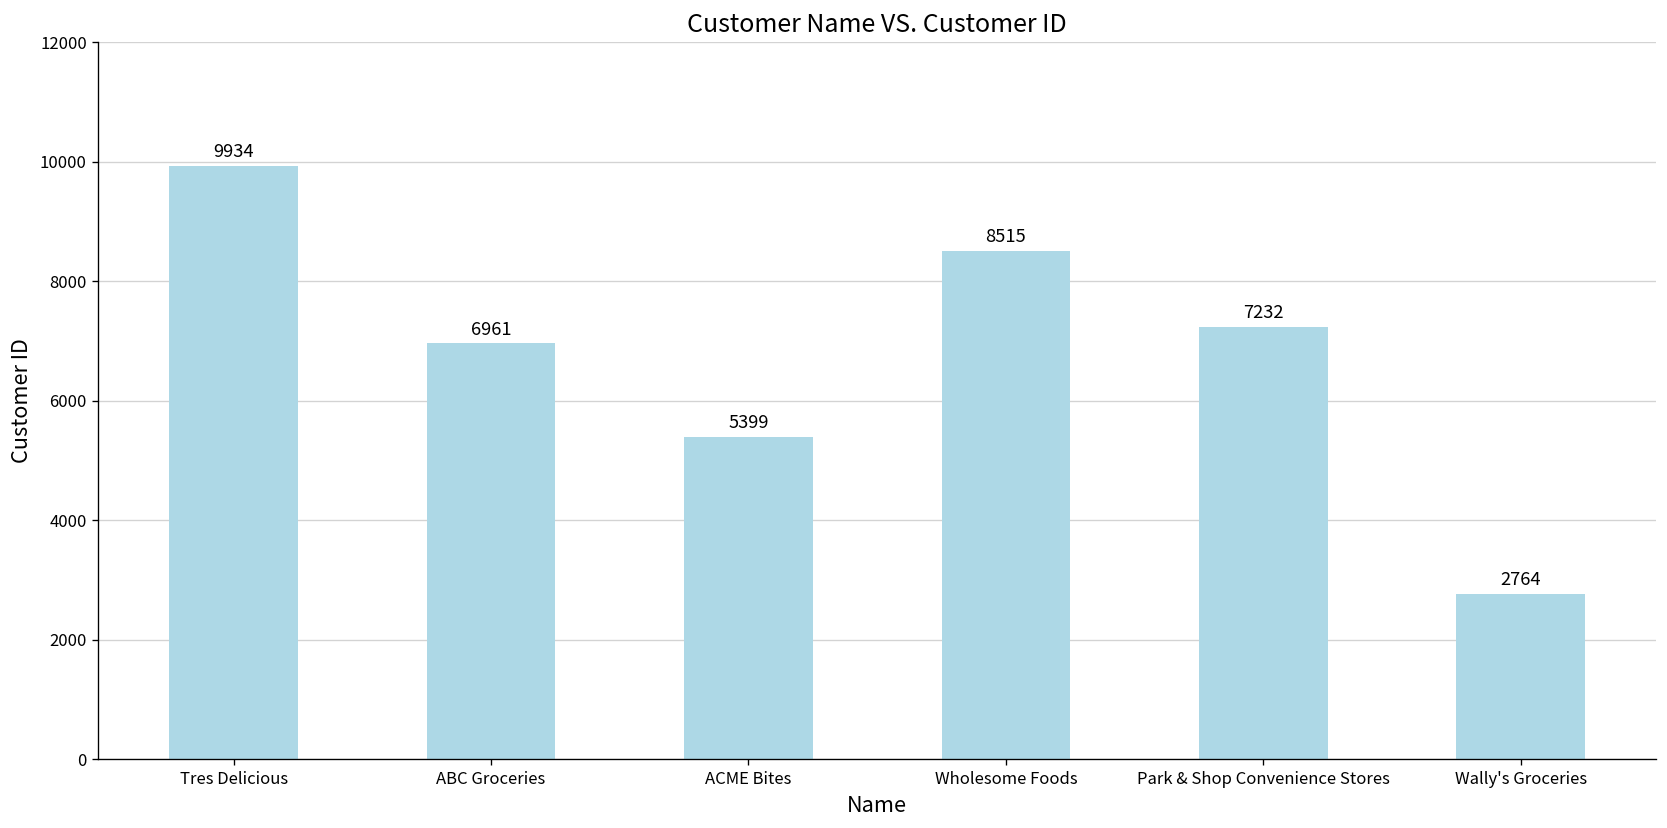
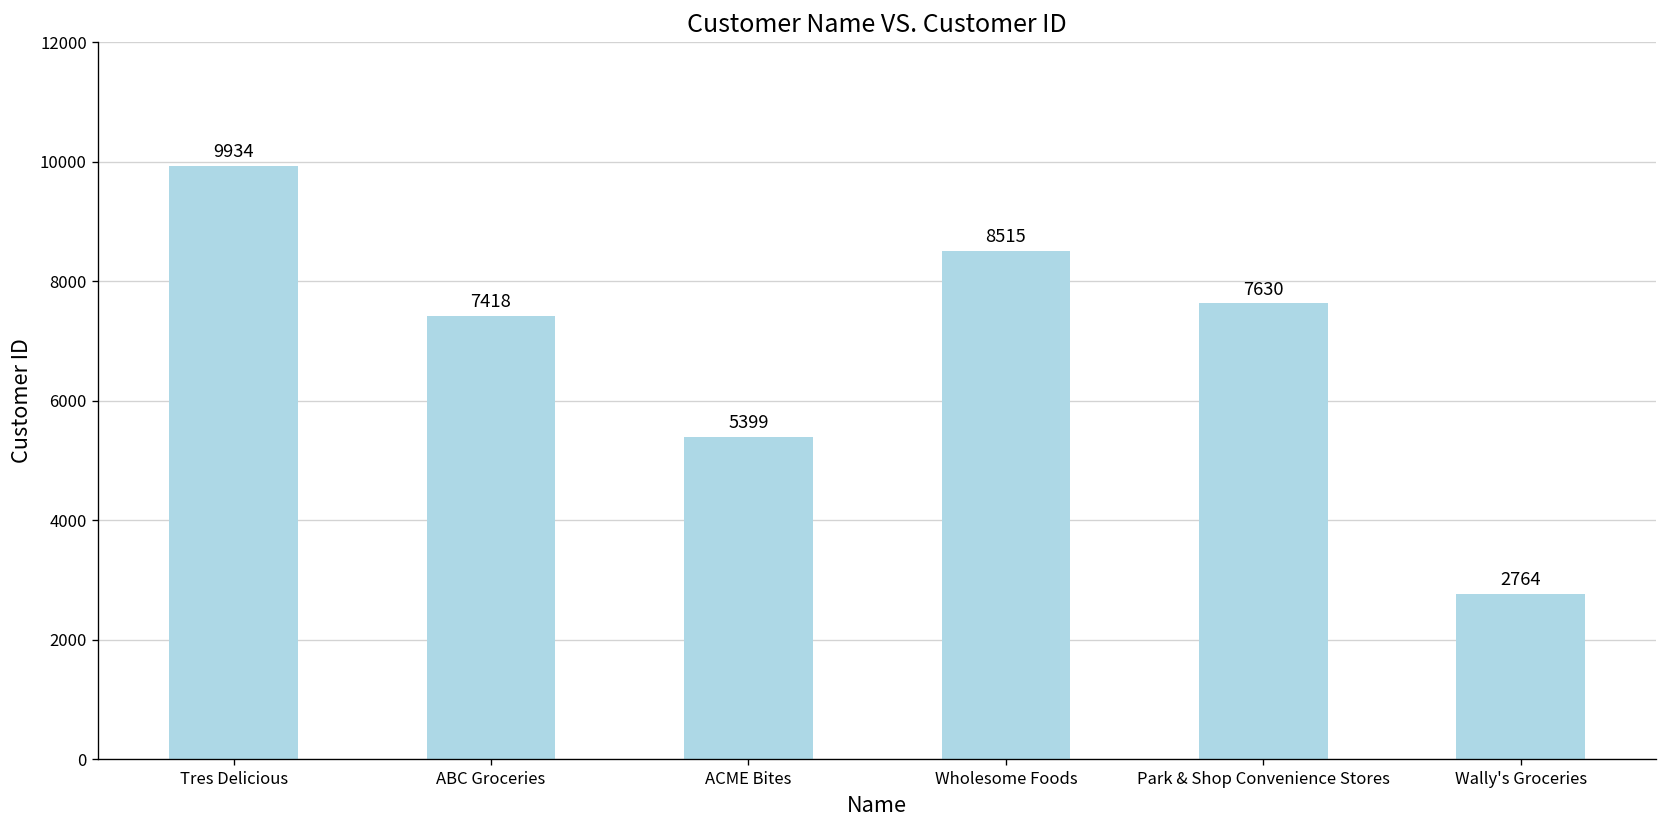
ABC Groceries: 6961 -> 7418
Park & Shop Convenience Stores: 7232 -> 7630
